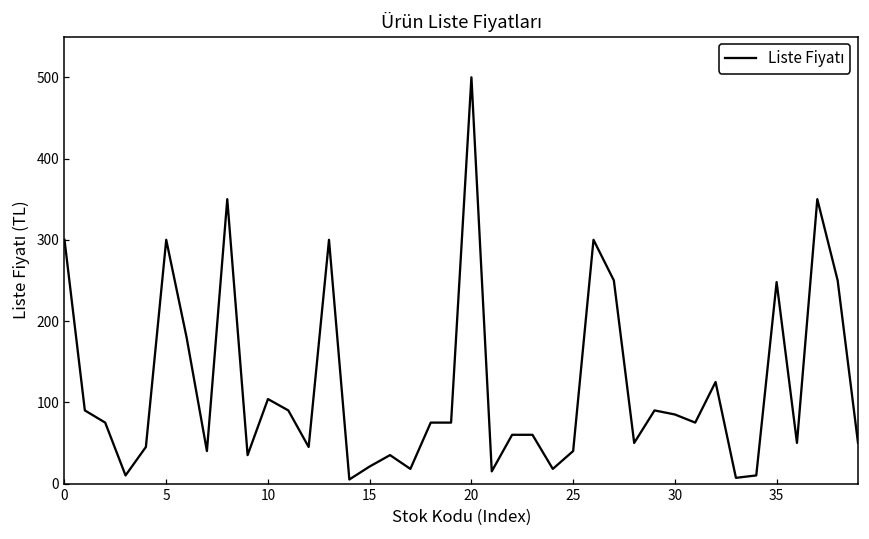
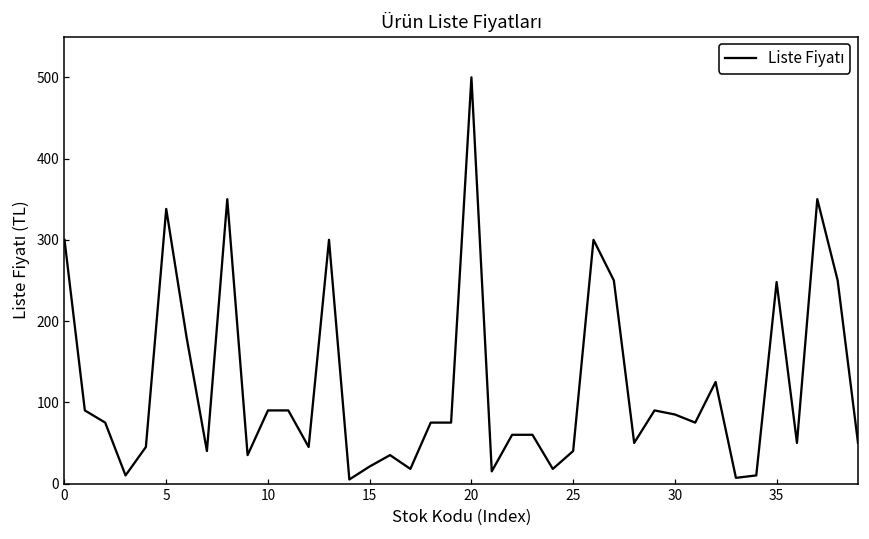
5: 300 -> 340
10: 100 -> 90
